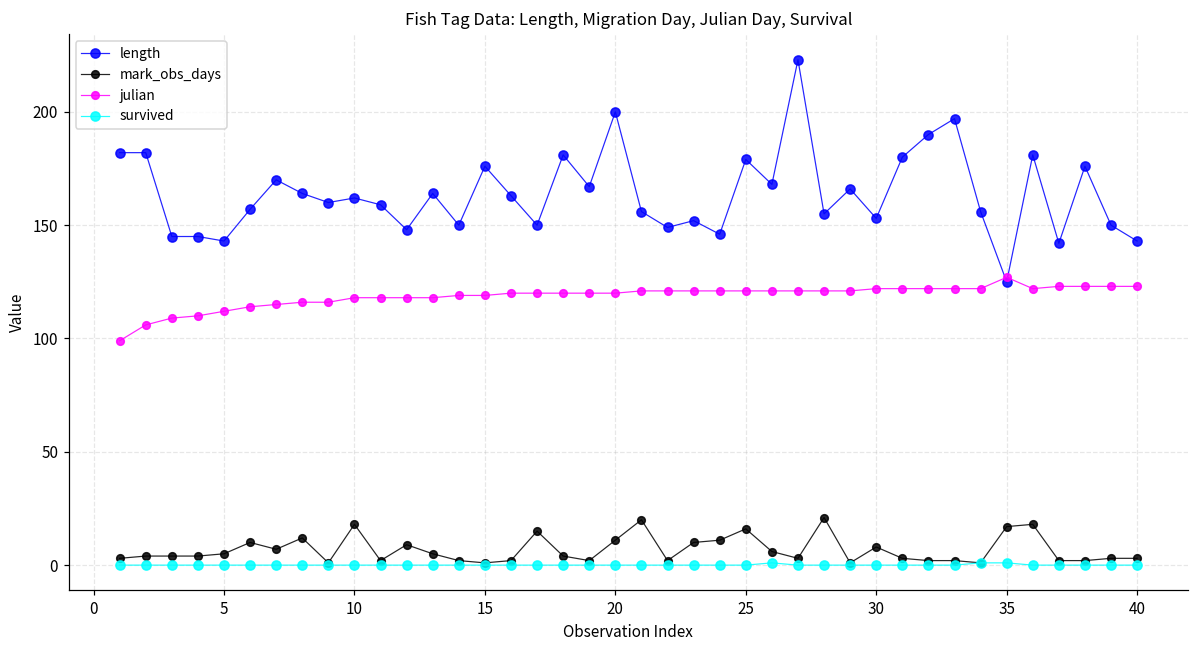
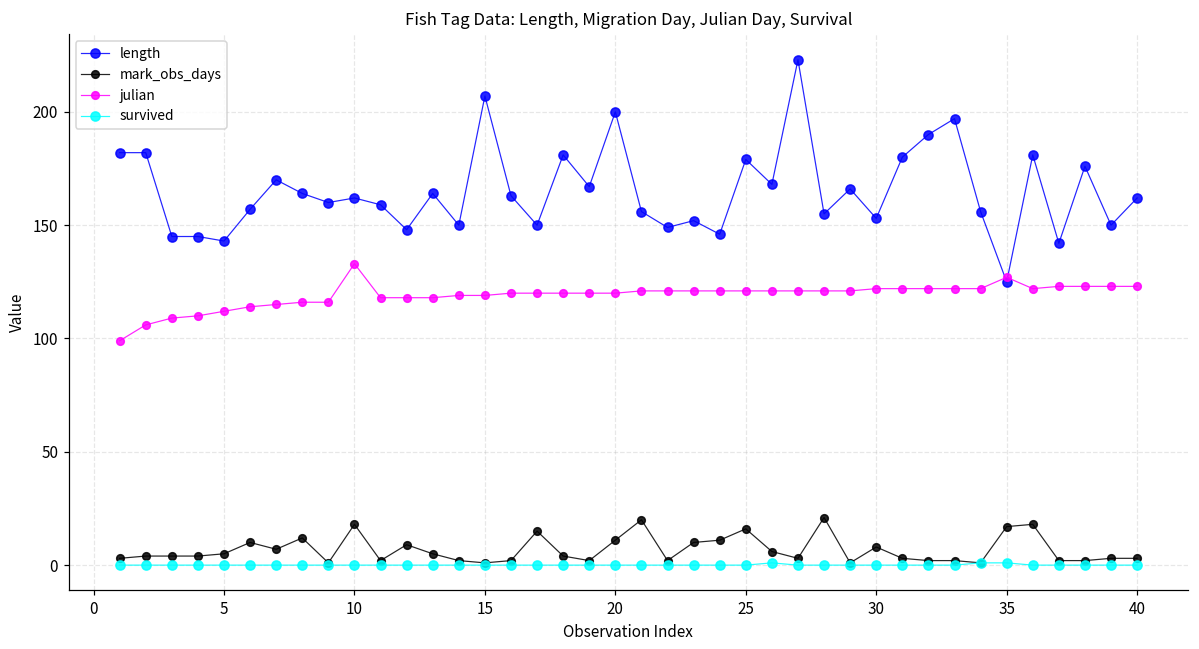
julian, 10: 118 -> 133
length, 15: 176 -> 207
length, 40: 143 -> 162
